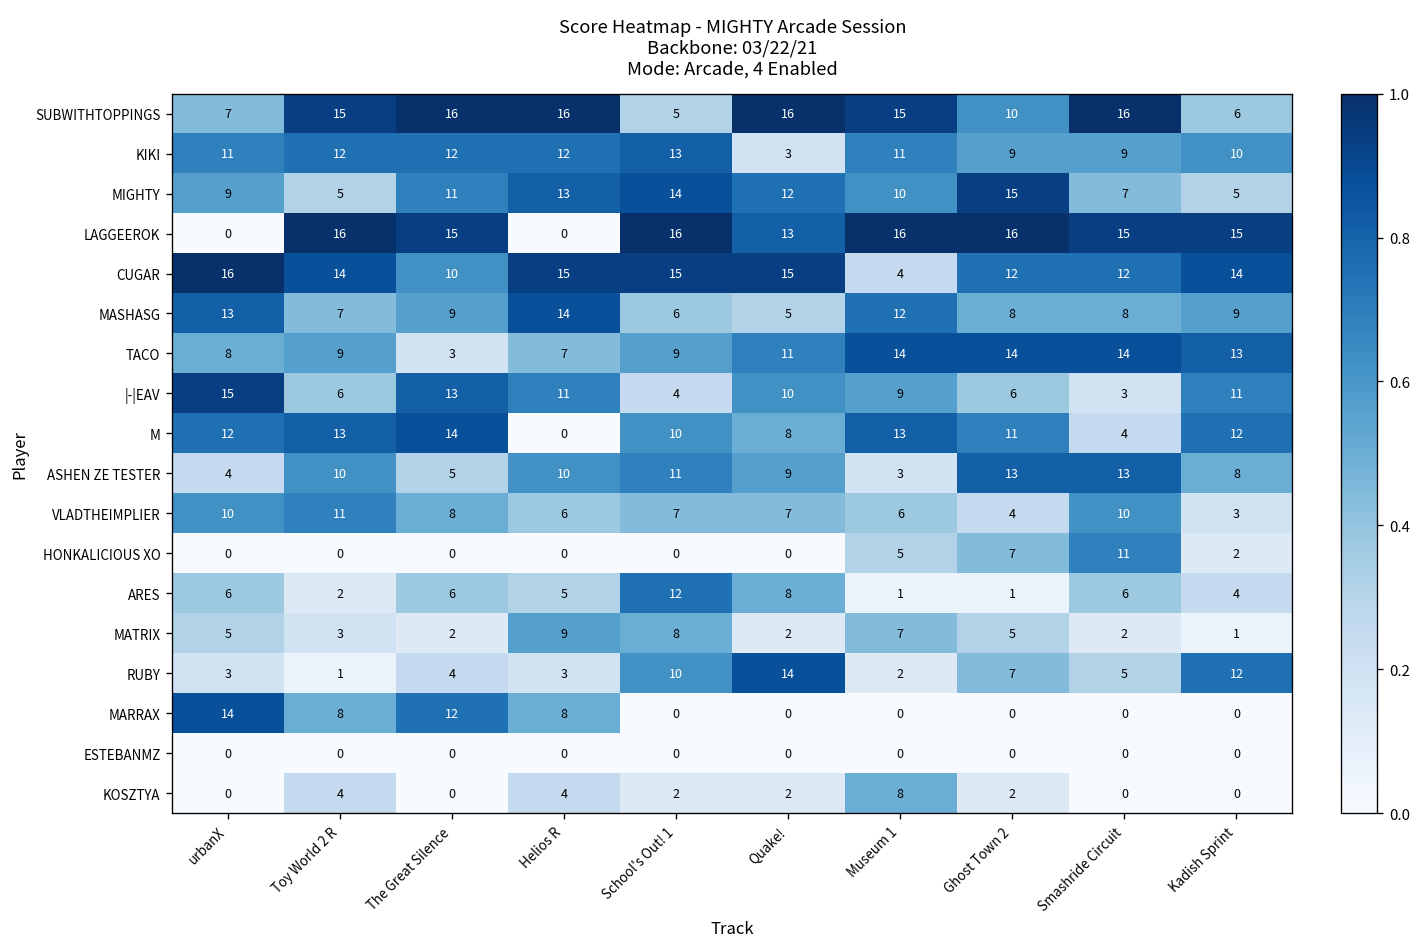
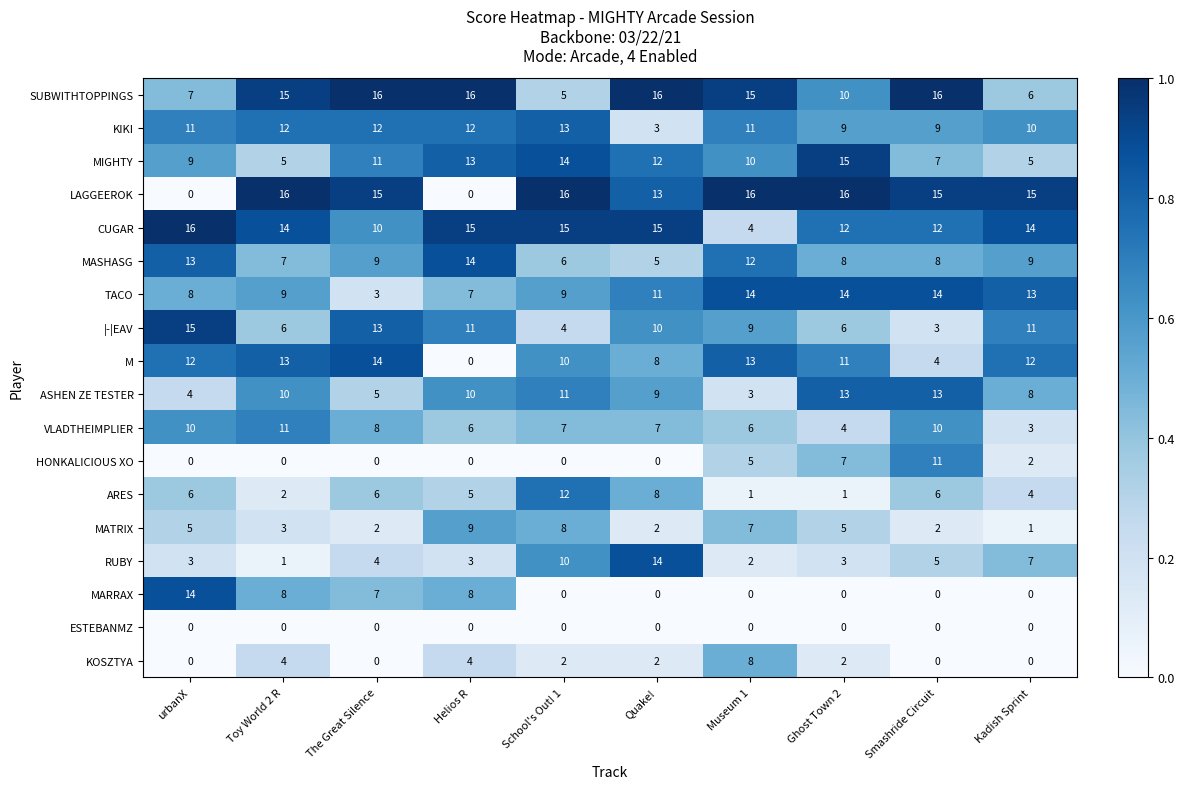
RUBY, Ghost Town 2: 7 -> 3
RUBY, Kadish Sprint: 12 -> 7
MARRAX, The Great Silence: 12 -> 7
